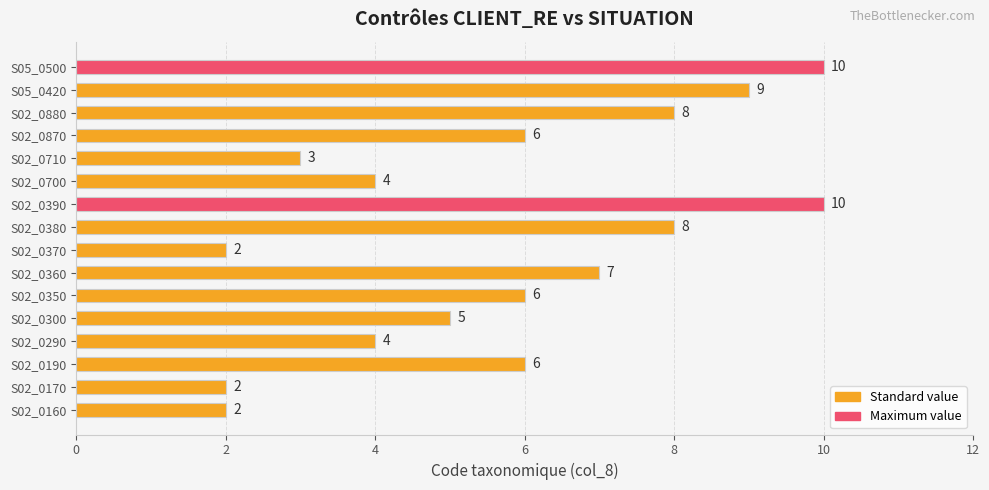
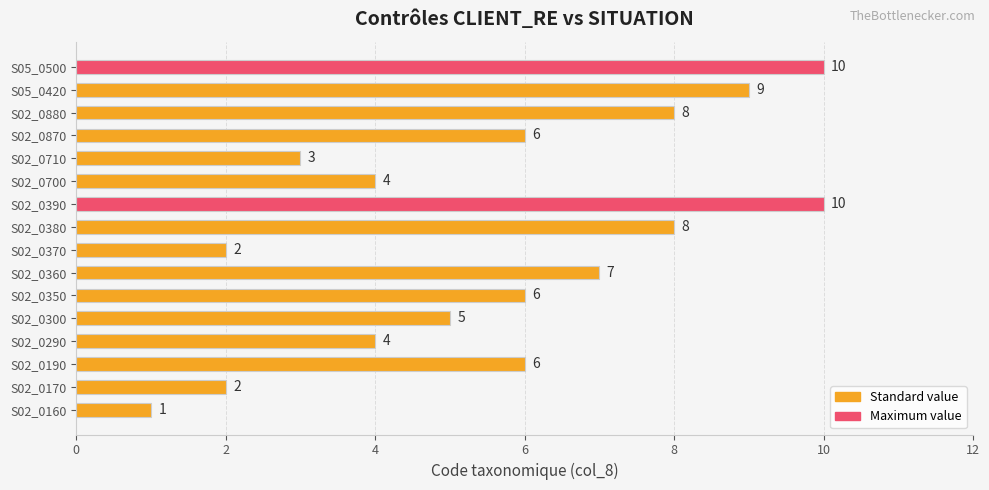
S02_0160: 2 -> 1
